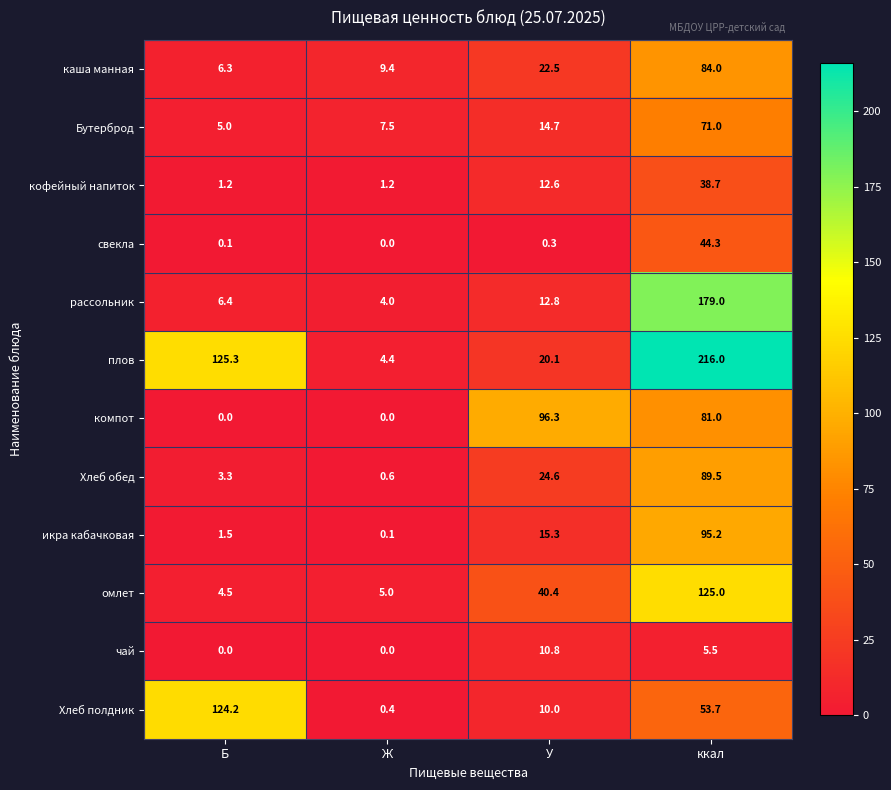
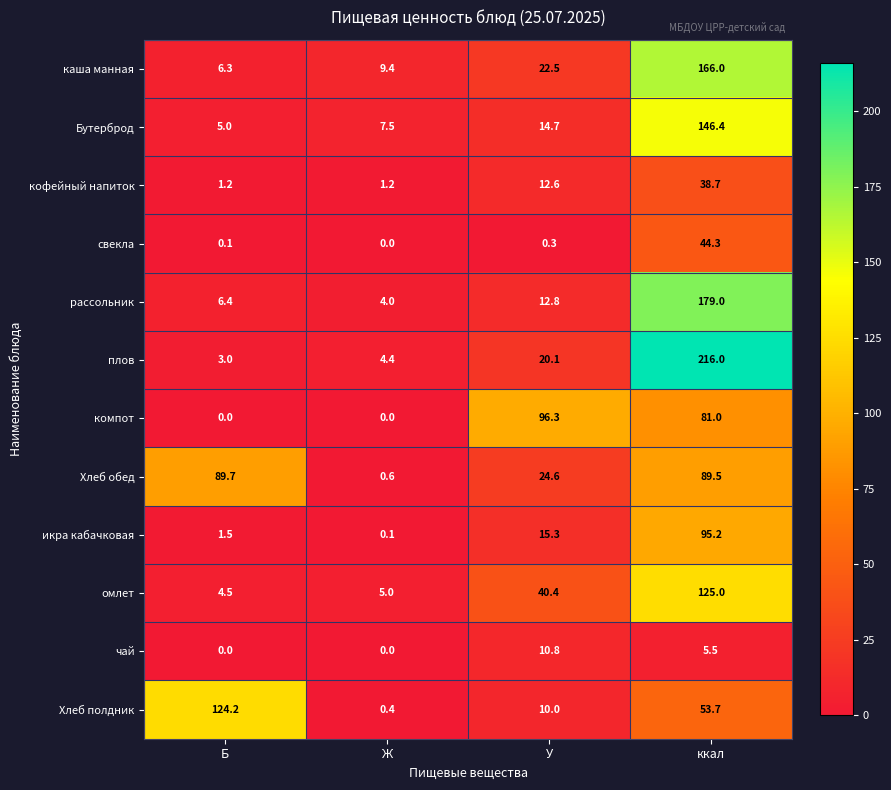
каша манная, ккал: 84.0 -> 166.0
Бутерброд, ккал: 71.0 -> 146.4
плов, Б: 125.3 -> 3.0
Хлеб обед, Б: 3.3 -> 89.7
